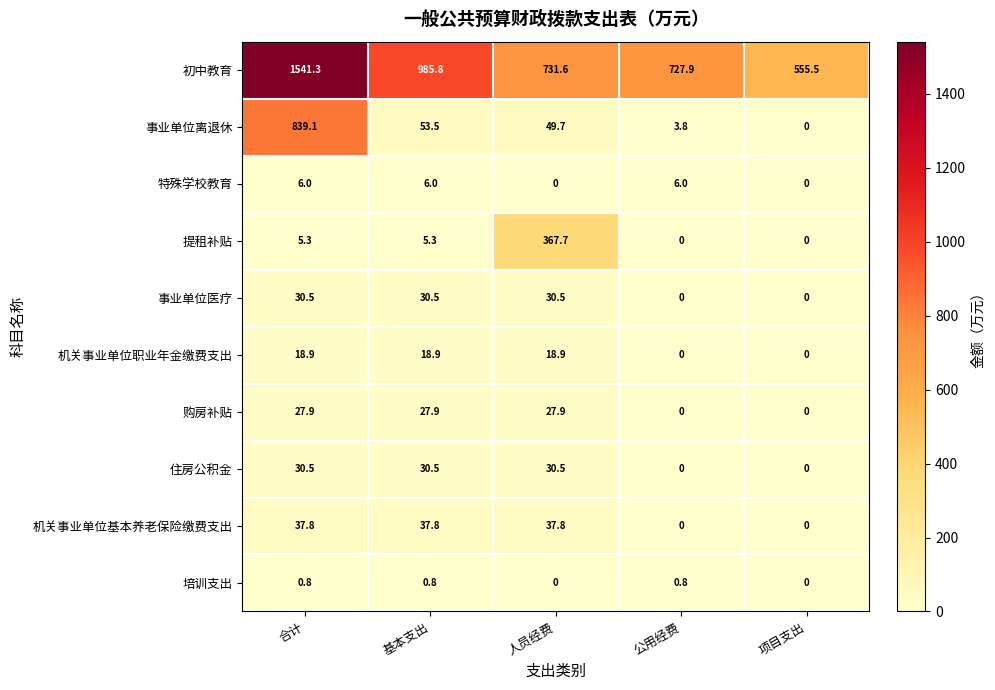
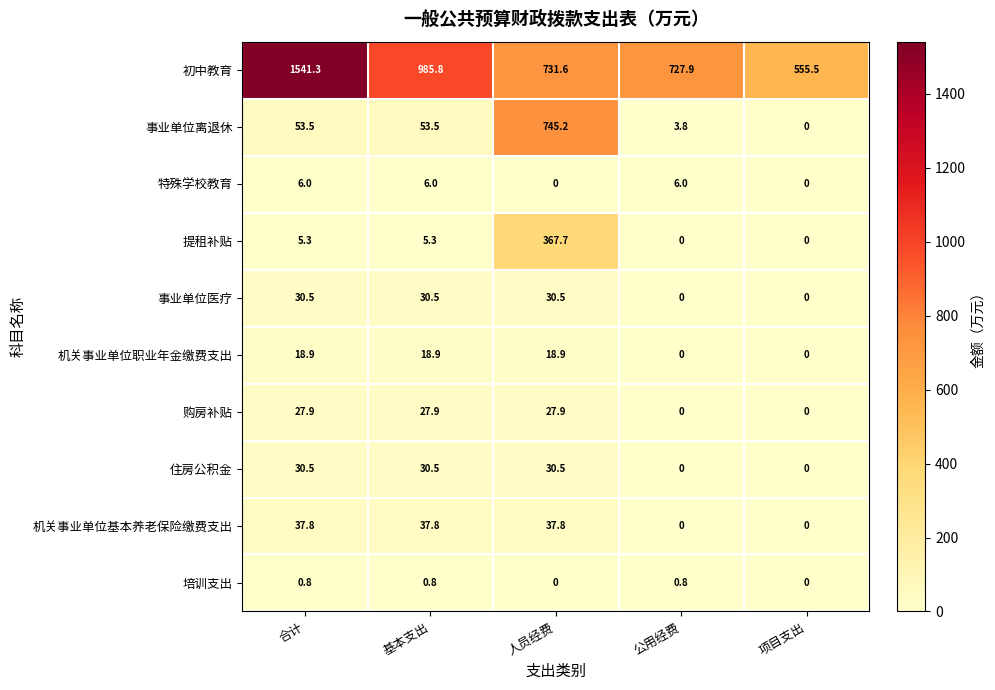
事业单位离退休, 合计: 839.1 -> 53.5
事业单位离退休, 人员经费: 49.7 -> 745.2
